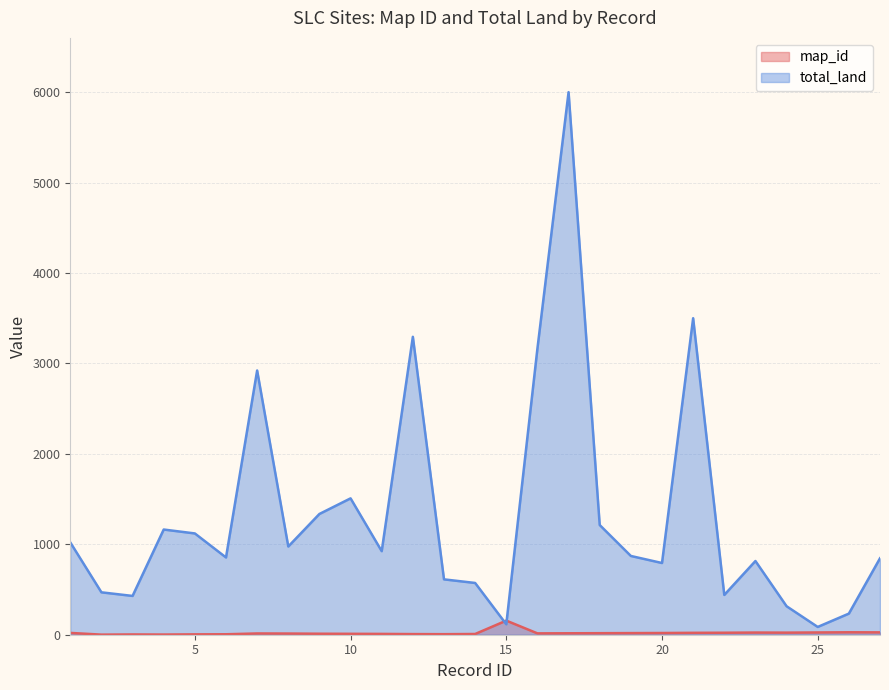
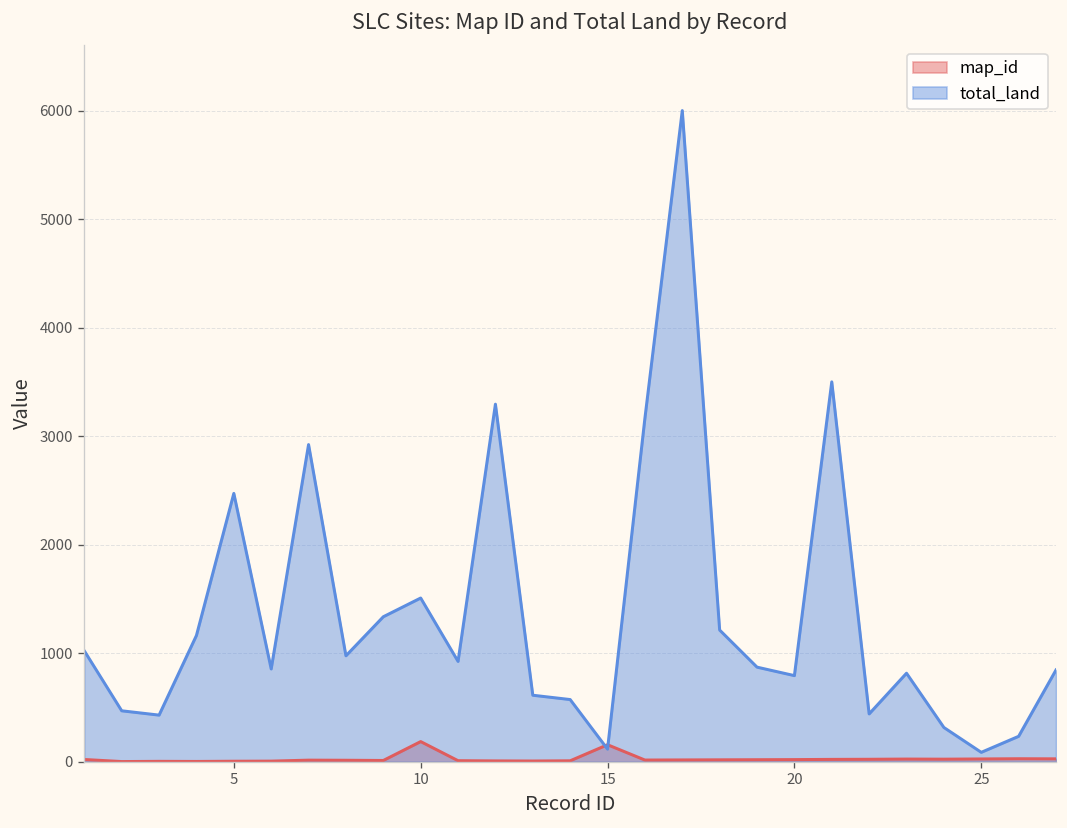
total_land, 5: 1100 -> 2500
map_id, 10: 0 -> 200
